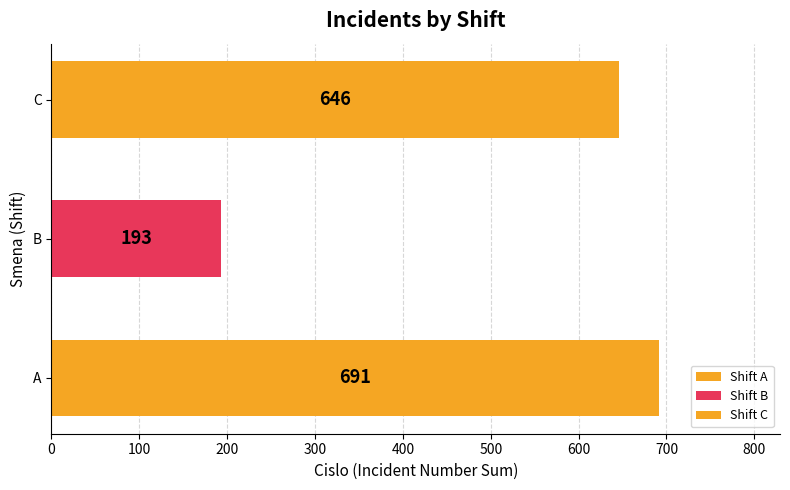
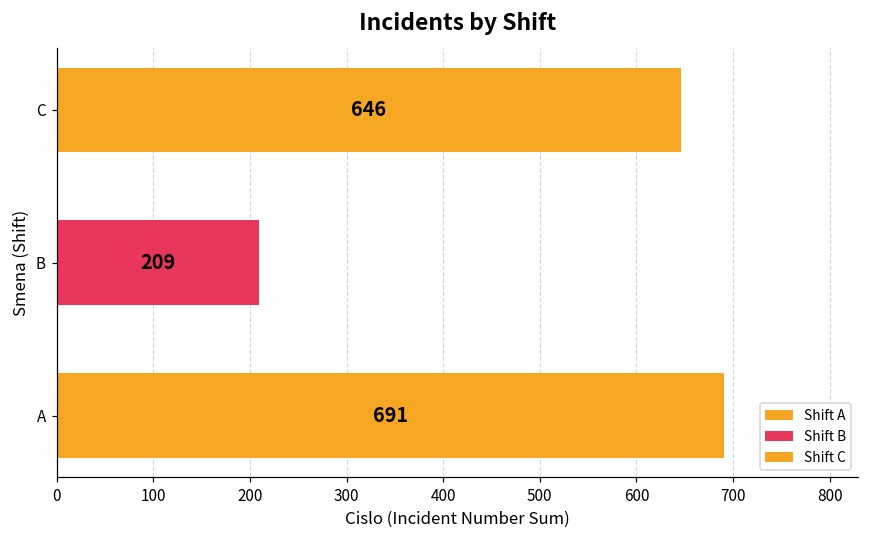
B: 193 -> 209
